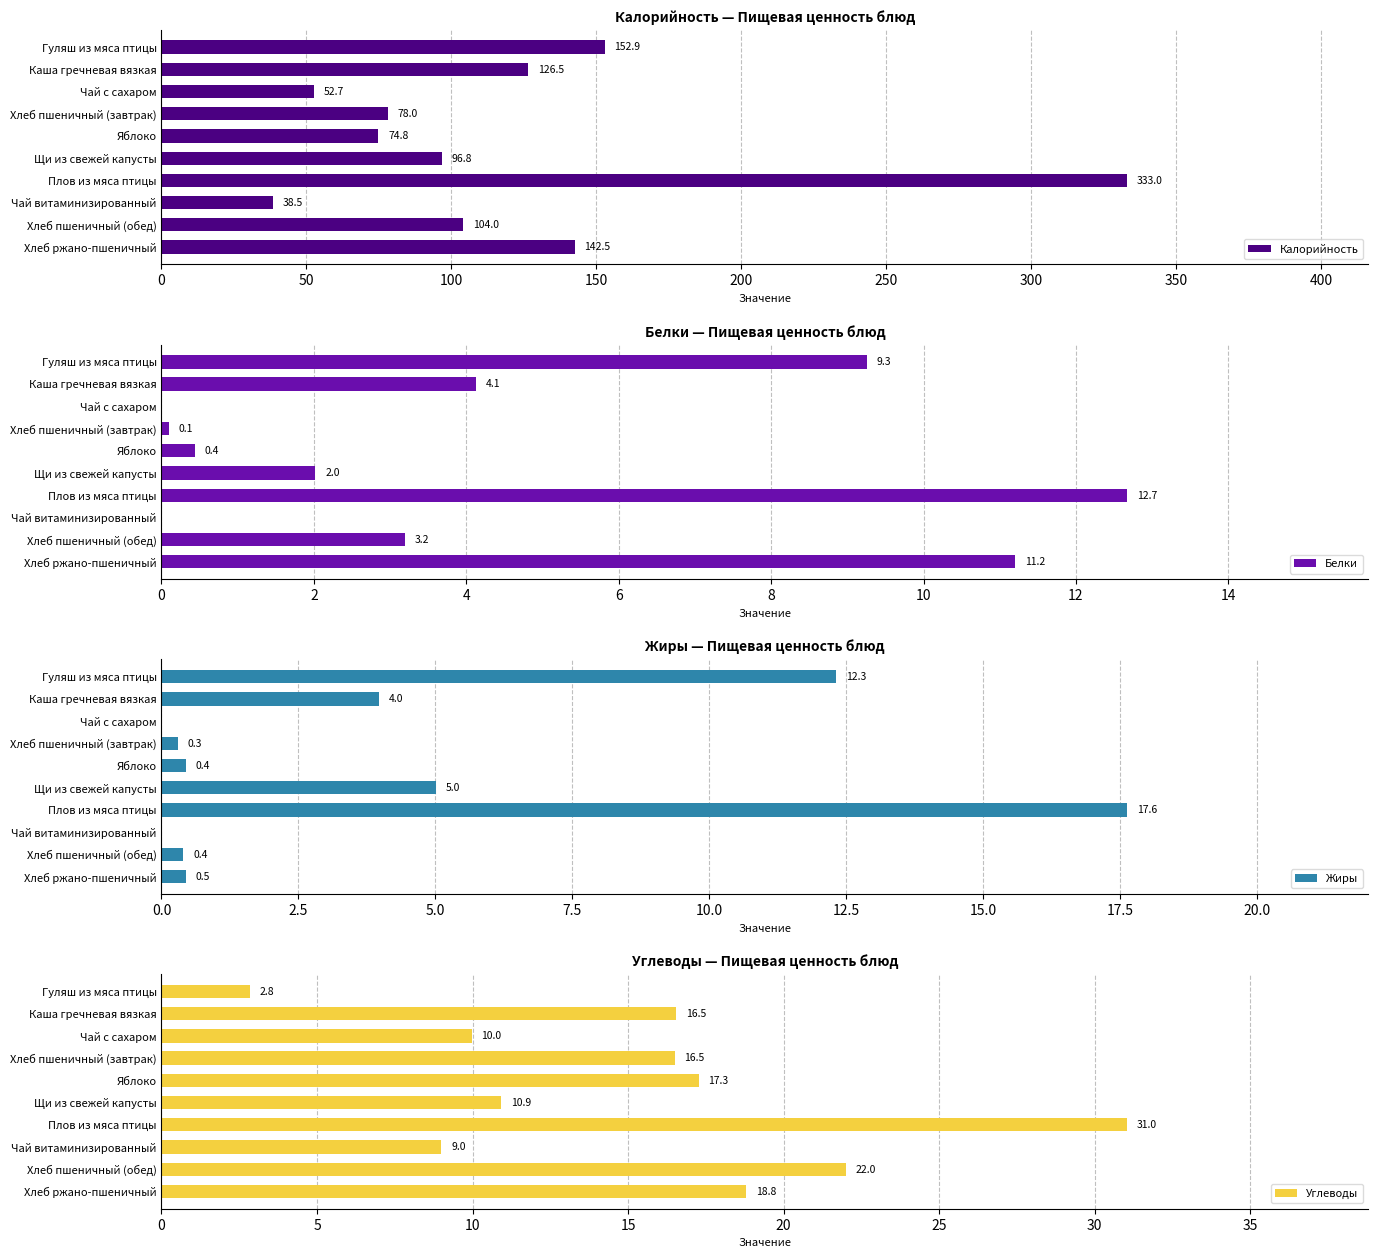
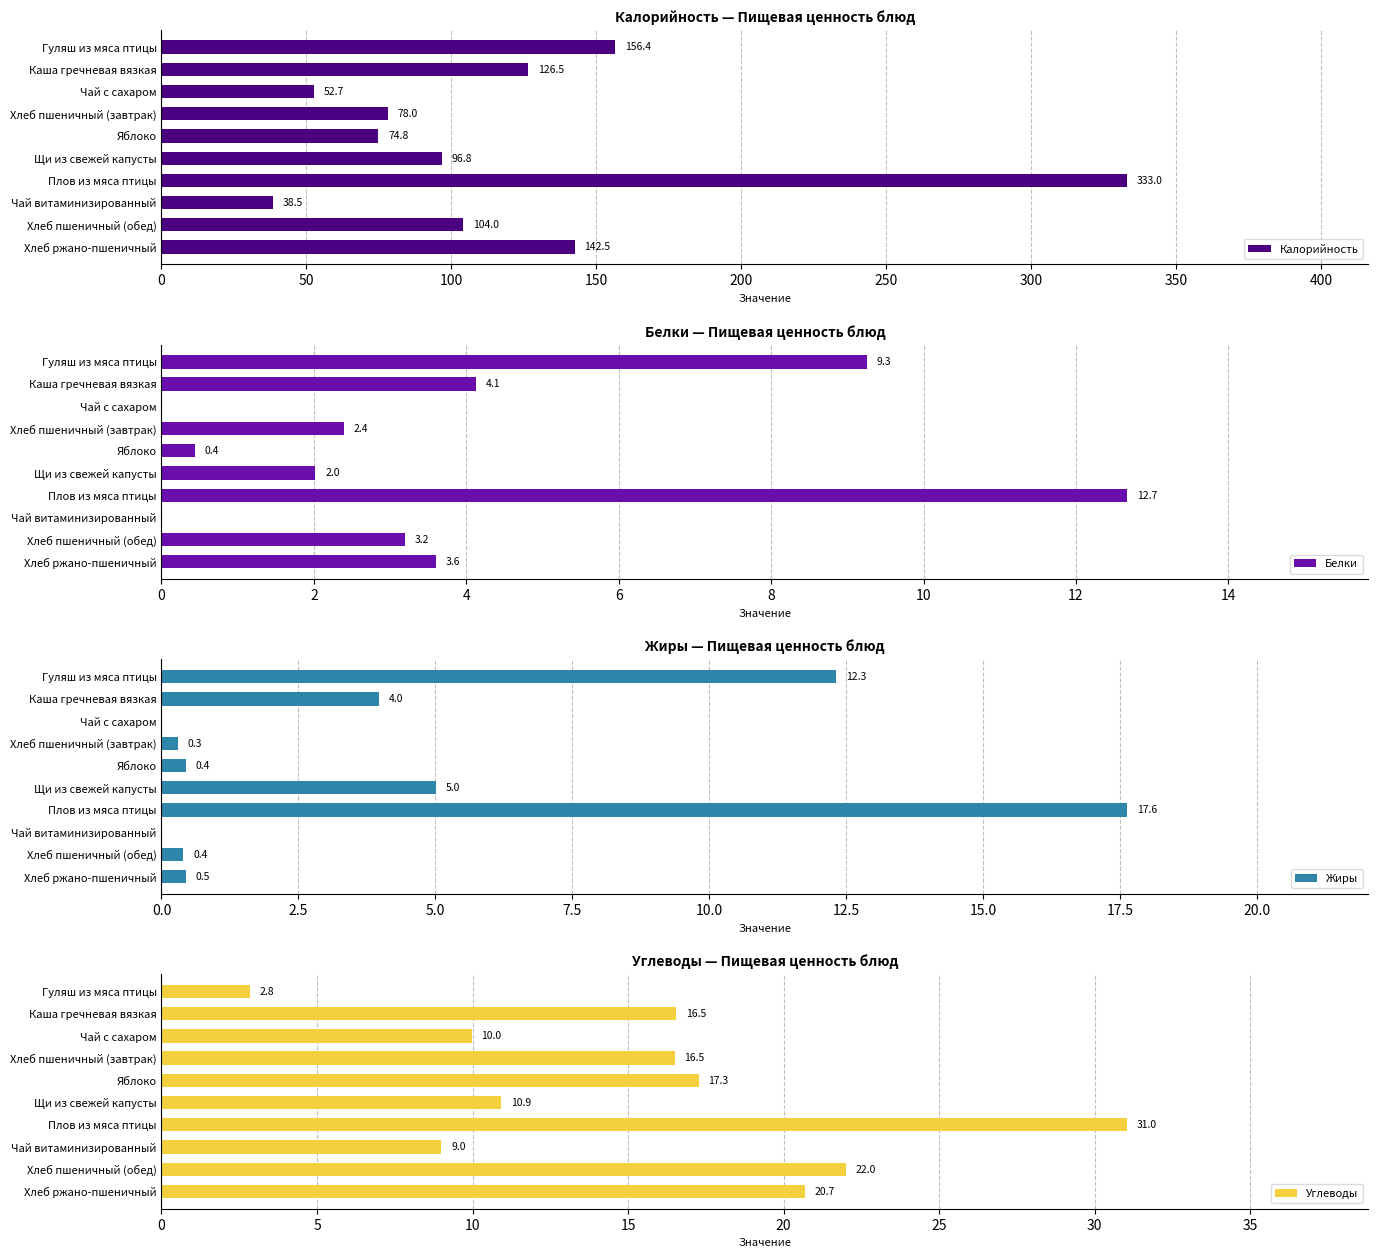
Калорийность — Пищевая ценность блюд, Гуляш из мяса птицы: 152.9 -> 156.4
Белки — Пищевая ценность блюд, Хлеб пшеничный (завтрак): 0.1 -> 2.4
Белки — Пищевая ценность блюд, Хлеб ржано-пшеничный: 11.2 -> 3.6
Углеводы — Пищевая ценность блюд, Хлеб ржано-пшеничный: 18.8 -> 20.7
